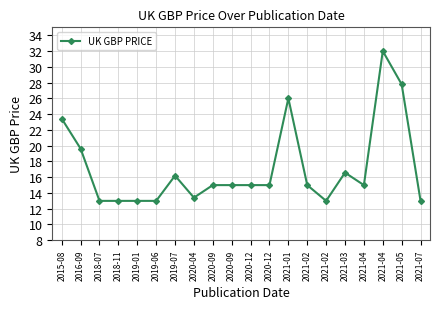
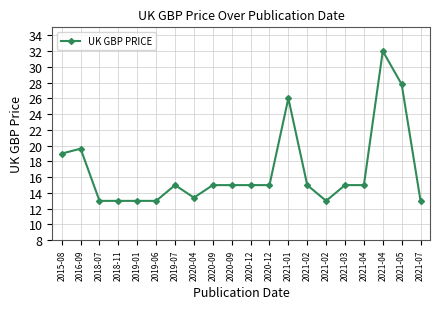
2015-08: 23 -> 19
2019-07: 16 -> 15
2021-03: 17 -> 15
